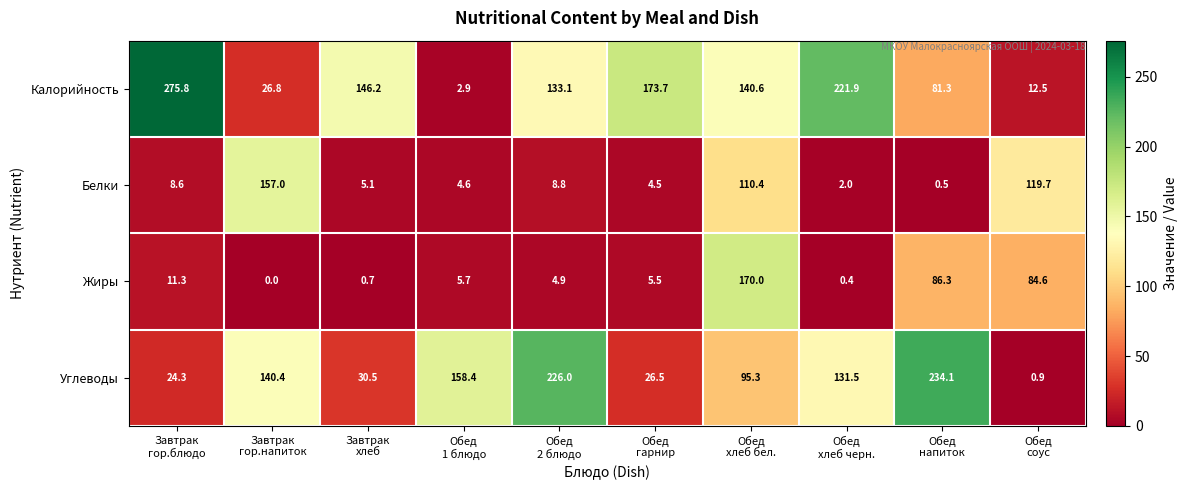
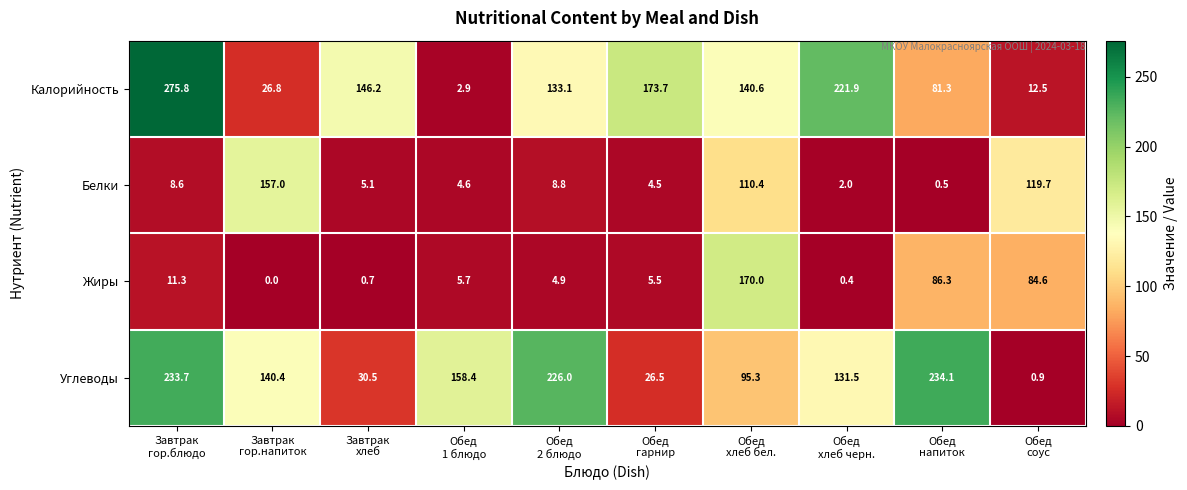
Углеводы, Завтрак гор.блюдо: 24.3 -> 233.7
